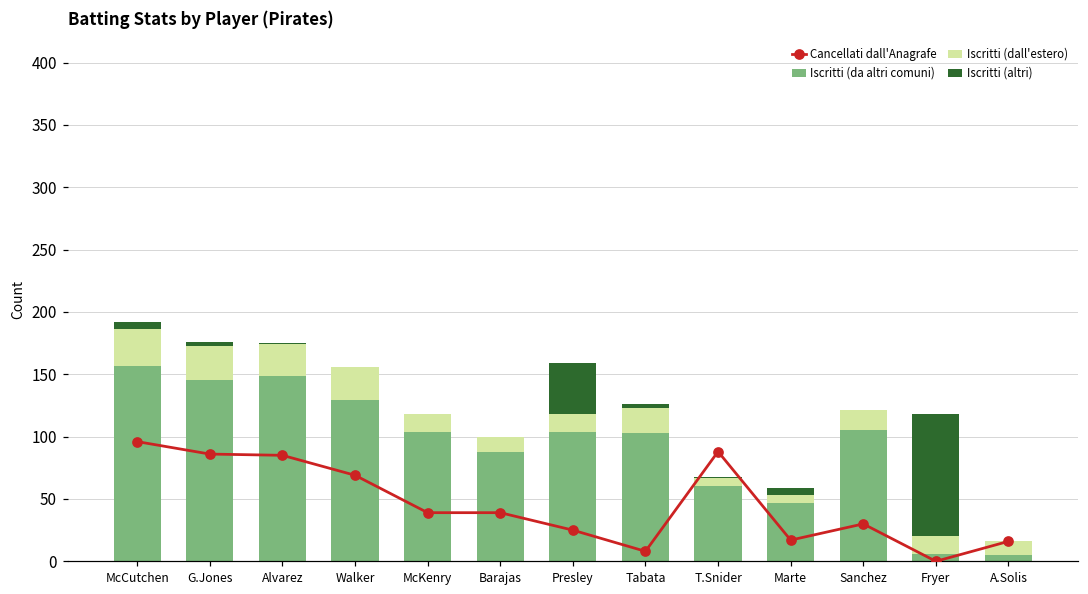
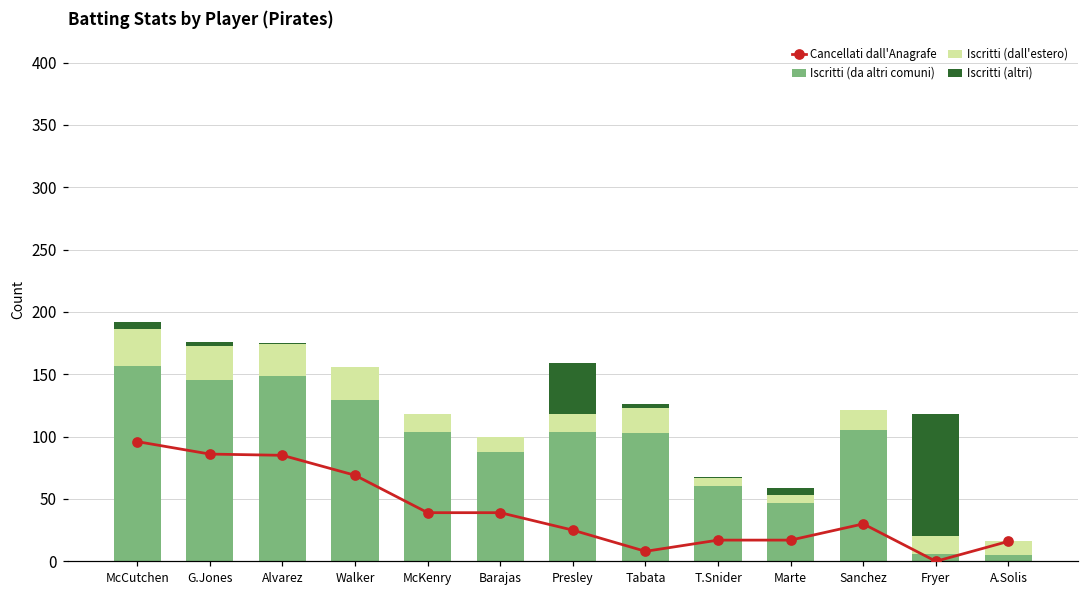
Cancellati dall'Anagrafe, T.Snider: 88 -> 17
